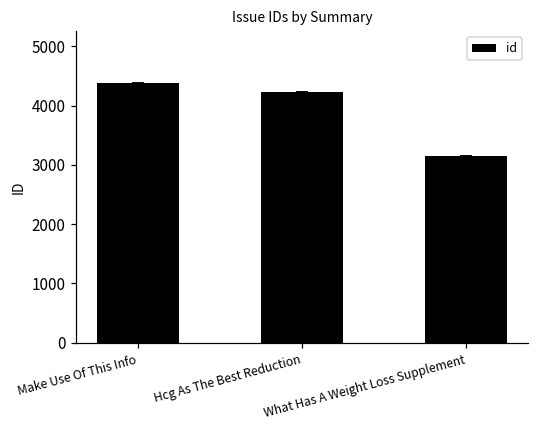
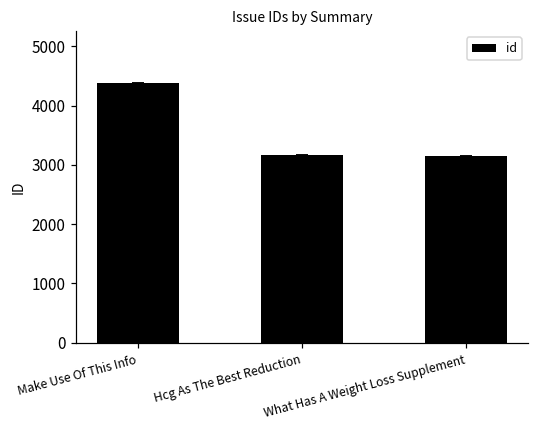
Hcg As The Best Reduction: 4200 -> 3200
